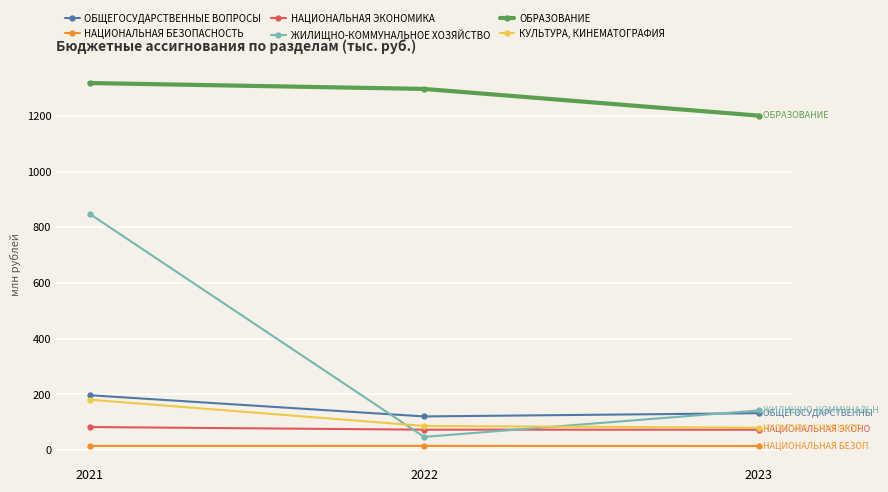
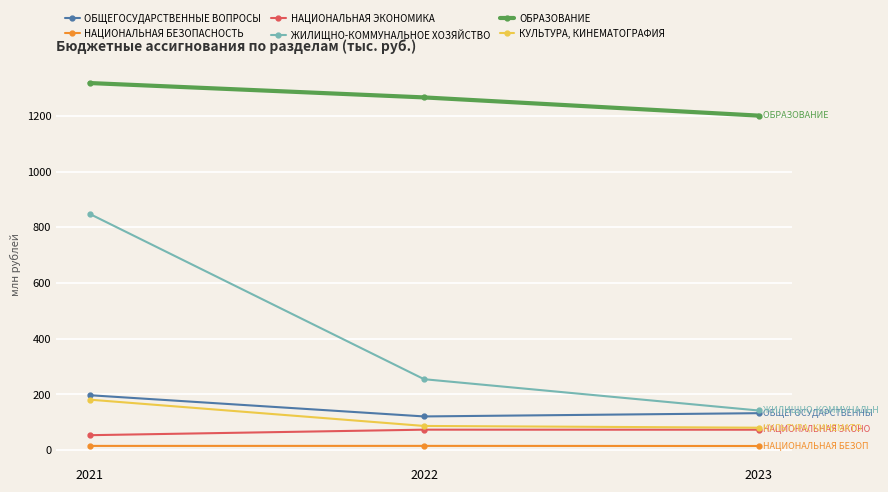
НАЦИОНАЛЬНАЯ ЭКОНОМИКА, 2021: 80 -> 50
ЖИЛИЩНО-КОММУНАЛЬНОЕ ХОЗЯЙСТВО, 2022: 50 -> 250
ОБРАЗОВАНИЕ, 2022: 1300 -> 1270
